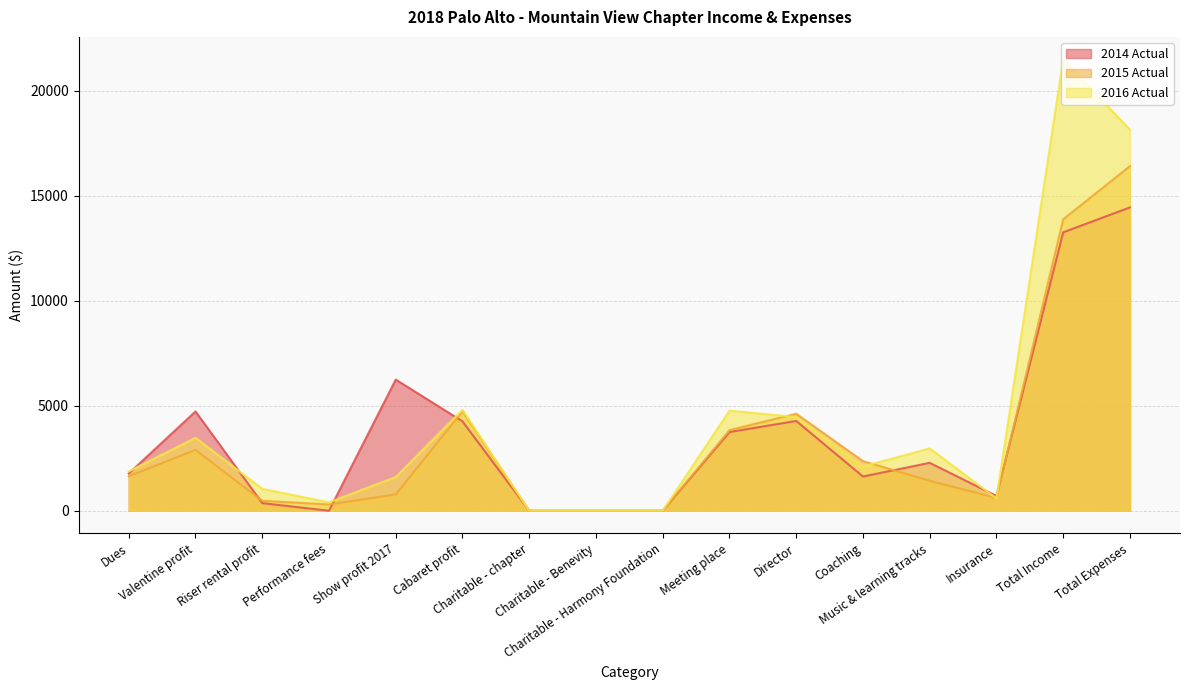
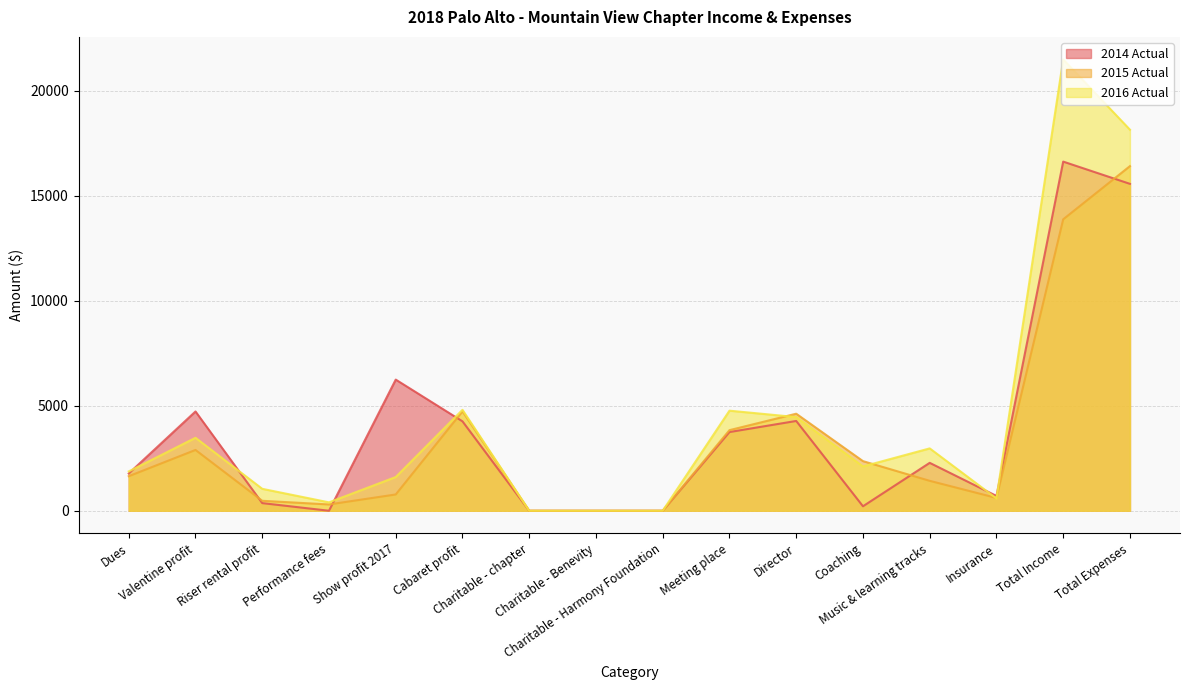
2014 Actual, Coaching: 1600 -> 200
2014 Actual, Total Income: 13300 -> 16600
2014 Actual, Total Expenses: 14400 -> 15600
